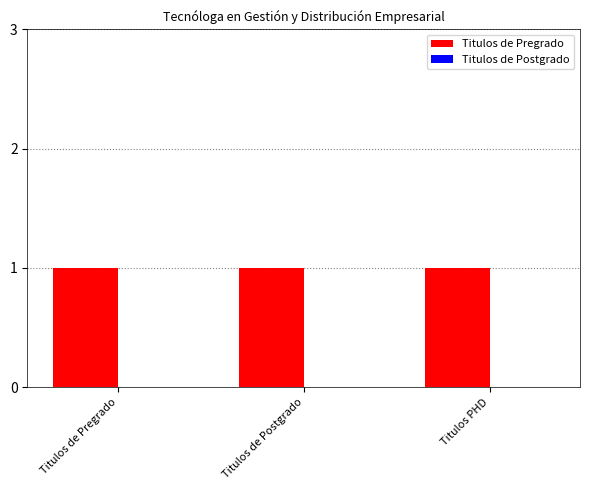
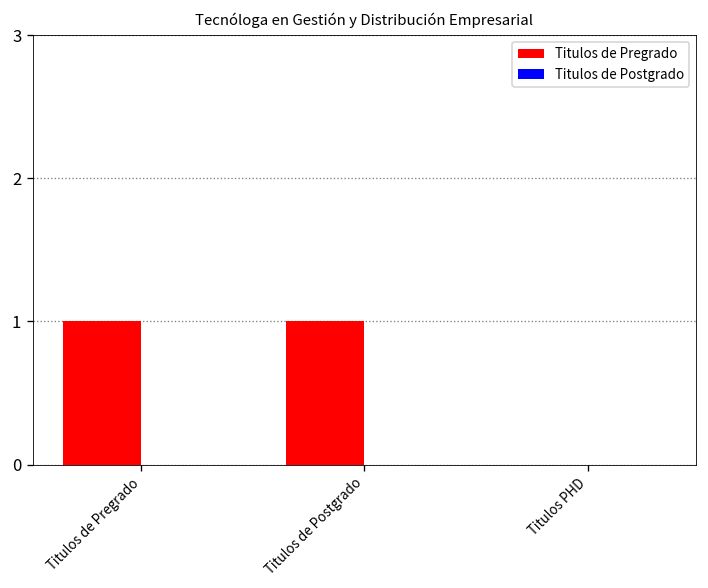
Titulos de Pregrado, Titulos PHD: 1 -> 0
